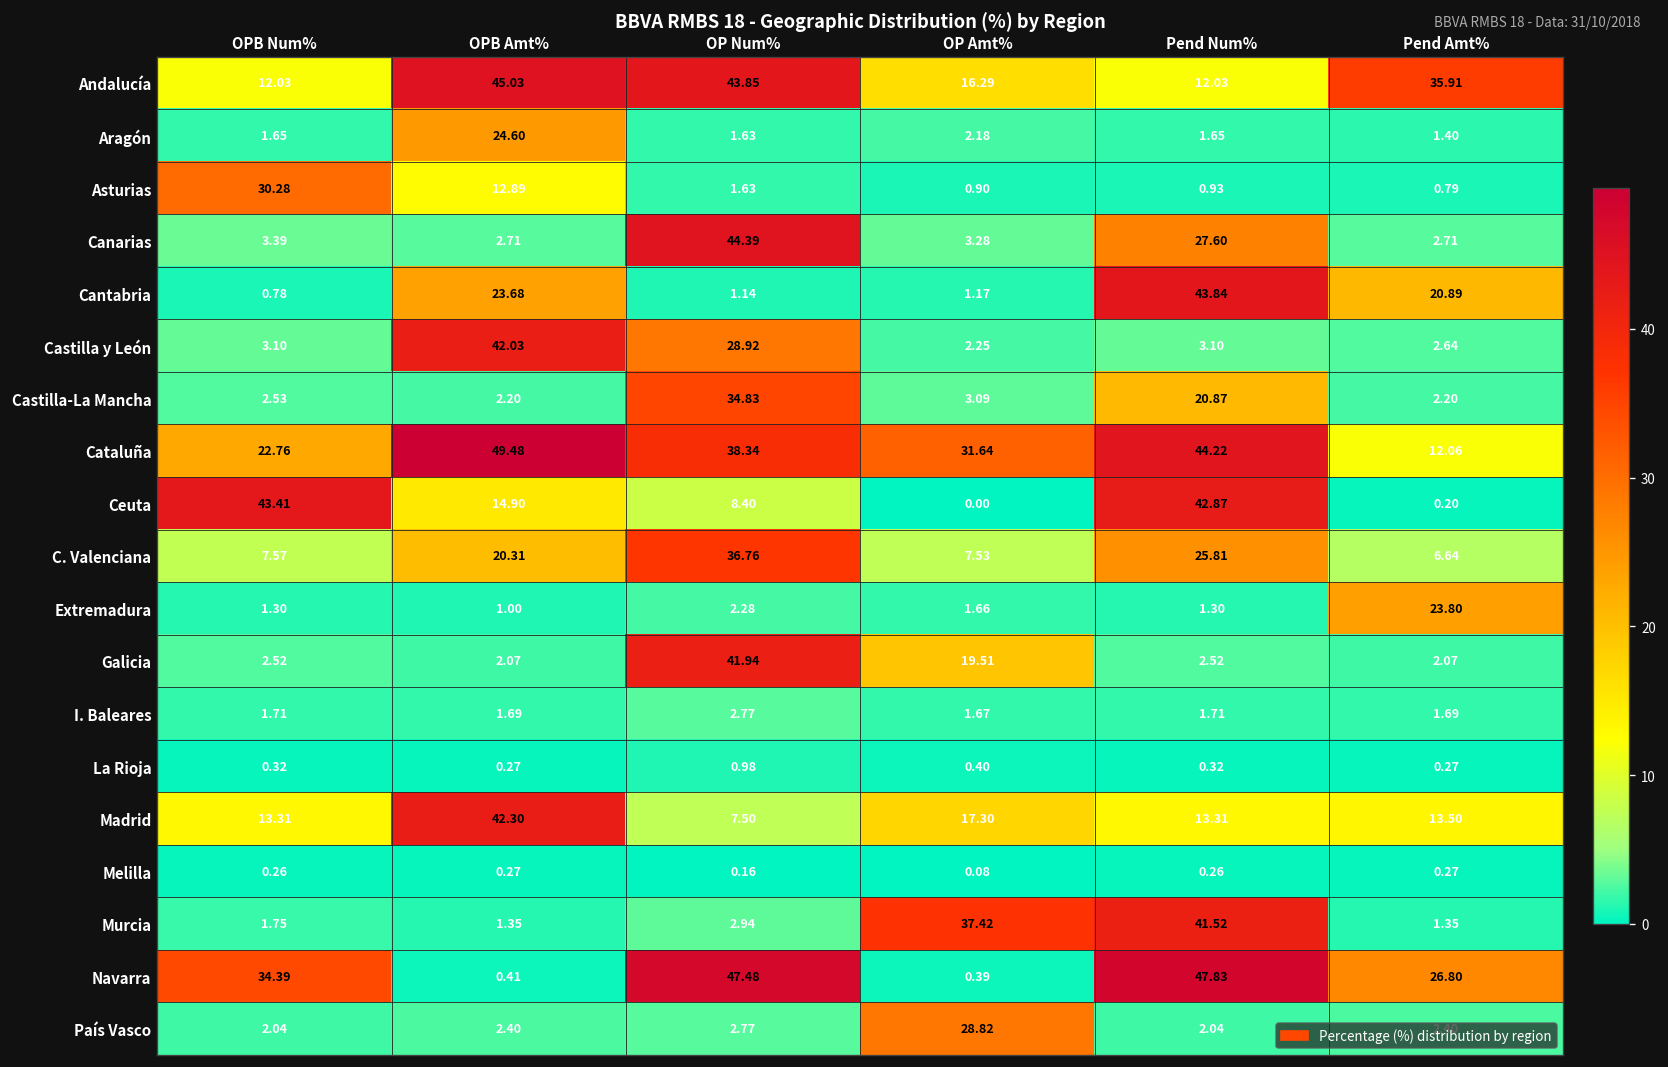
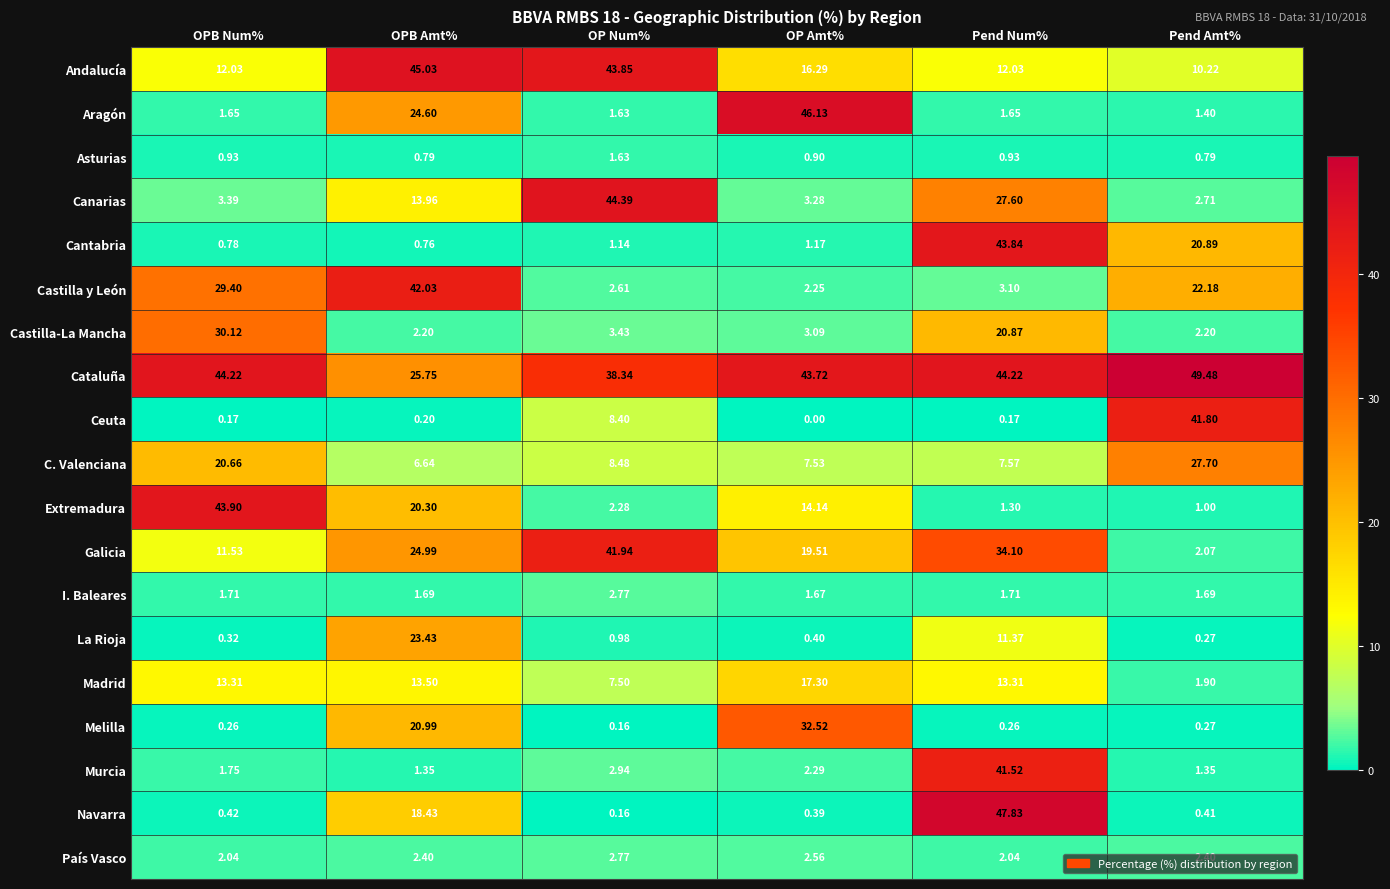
Andalucía, Pend Amt%: 35.91 -> 10.22
Aragón, OP Amt%: 2.18 -> 46.13
Asturias, OPB Num%: 30.28 -> 0.93
Asturias, OPB Amt%: 12.89 -> 0.79
Canarias, OPB Amt%: 2.71 -> 13.96
Cantabria, OPB Amt%: 23.68 -> 0.76
Castilla y León, OPB Num%: 3.10 -> 29.40
Castilla y León, OP Num%: 28.92 -> 2.61
Castilla y León, Pend Amt%: 2.64 -> 22.18
Castilla-La Mancha, OPB Num%: 2.53 -> 30.12
Castilla-La Mancha, OP Num%: 34.83 -> 3.43
Cataluña, OPB Num%: 22.76 -> 44.22
Cataluña, OPB Amt%: 49.48 -> 25.75
Cataluña, OP Amt%: 31.64 -> 43.72
Cataluña, Pend Amt%: 12.06 -> 49.48
Ceuta, OPB Num%: 43.41 -> 0.17
Ceuta, OPB Amt%: 14.90 -> 0.20
Ceuta, Pend Num%: 42.87 -> 0.17
Ceuta, Pend Amt%: 0.20 -> 41.80
C. Valenciana, OPB Num%: 7.57 -> 20.66
C. Valenciana, OPB Amt%: 20.31 -> 6.64
C. Valenciana, OP Num%: 36.76 -> 8.48
C. Valenciana, Pend Num%: 25.81 -> 7.57
C. Valenciana, Pend Amt%: 6.64 -> 27.70
Extremadura, OPB Num%: 1.30 -> 43.90
Extremadura, OPB Amt%: 1.00 -> 20.30
Extremadura, OP Amt%: 1.66 -> 14.14
Extremadura, Pend Amt%: 23.80 -> 1.00
Galicia, OPB Num%: 2.52 -> 11.53
Galicia, OPB Amt%: 2.07 -> 24.99
Galicia, Pend Num%: 2.52 -> 34.10
La Rioja, OPB Amt%: 0.27 -> 23.43
La Rioja, Pend Num%: 0.32 -> 11.37
Madrid, OPB Amt%: 42.30 -> 13.50
Madrid, Pend Amt%: 13.50 -> 1.90
Melilla, OPB Amt%: 0.27 -> 20.99
Melilla, OP Amt%: 0.08 -> 32.52
Murcia, OP Amt%: 37.42 -> 2.29
Navarra, OPB Num%: 34.39 -> 0.42
Navarra, OPB Amt%: 0.41 -> 18.43
Navarra, OP Num%: 47.48 -> 0.16
Navarra, Pend Amt%: 26.80 -> 0.41
País Vasco, OP Amt%: 28.82 -> 2.56
